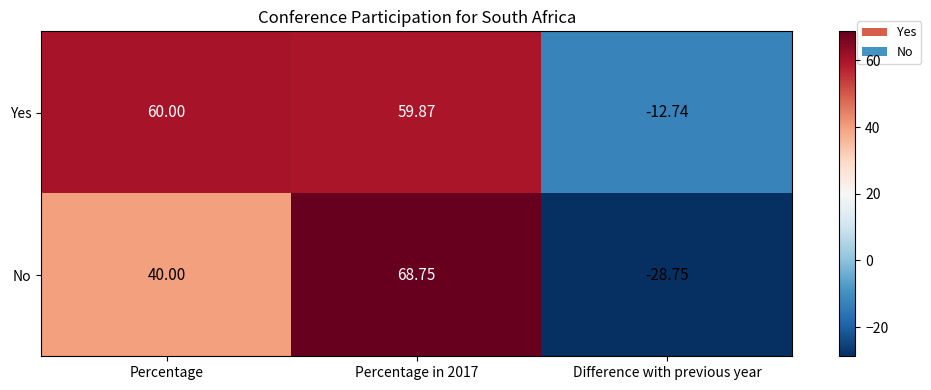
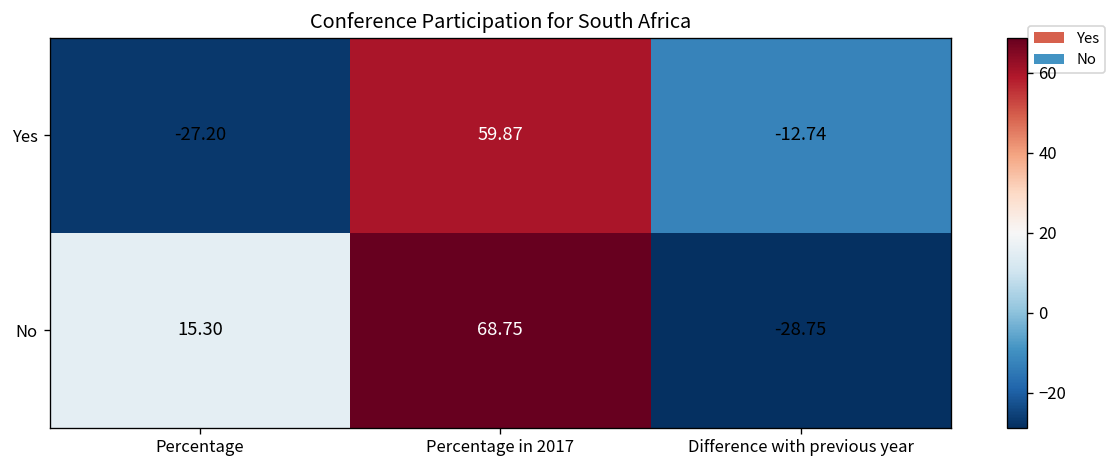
Yes, Percentage: 60.00 -> -27.20
No, Percentage: 40.00 -> 15.30
